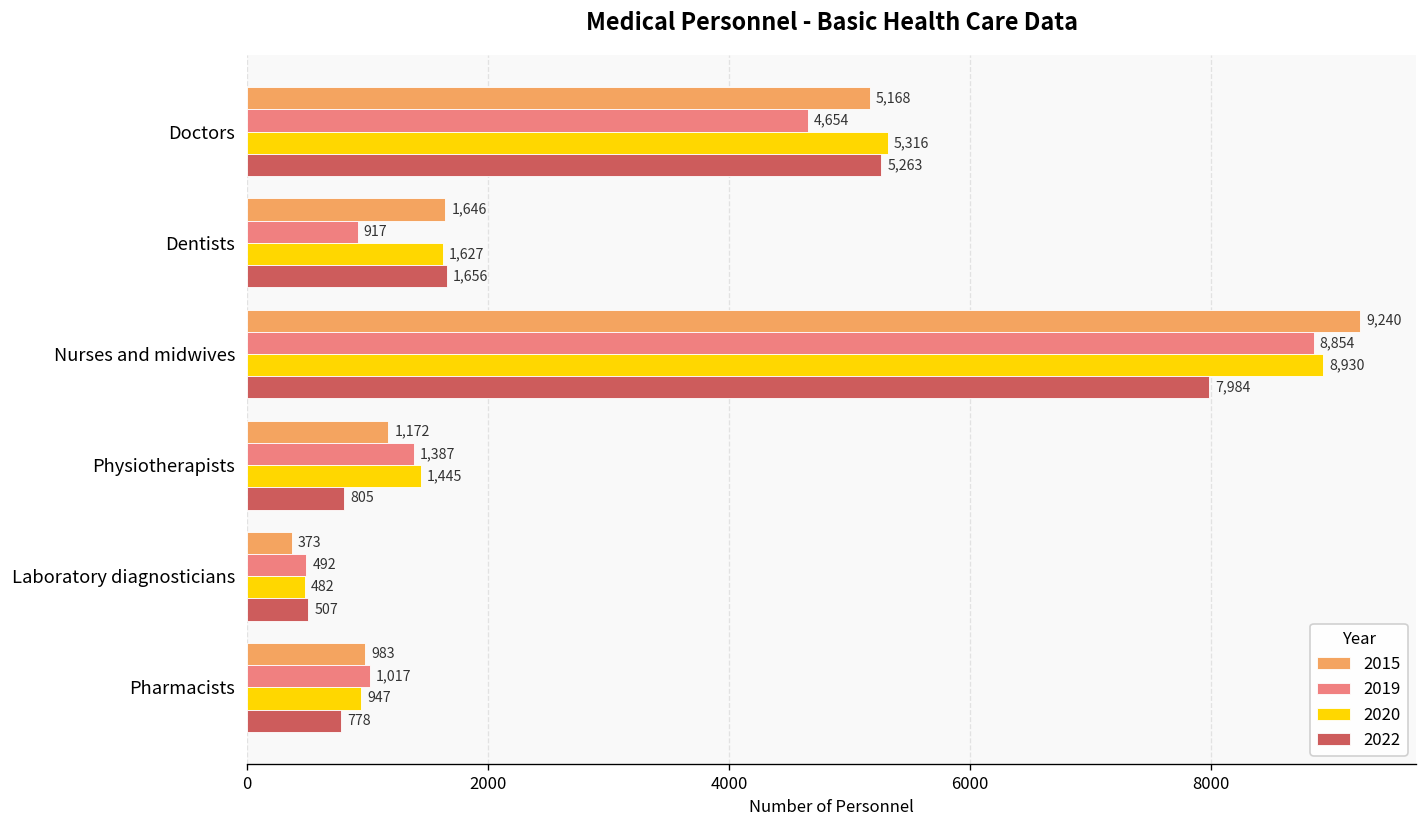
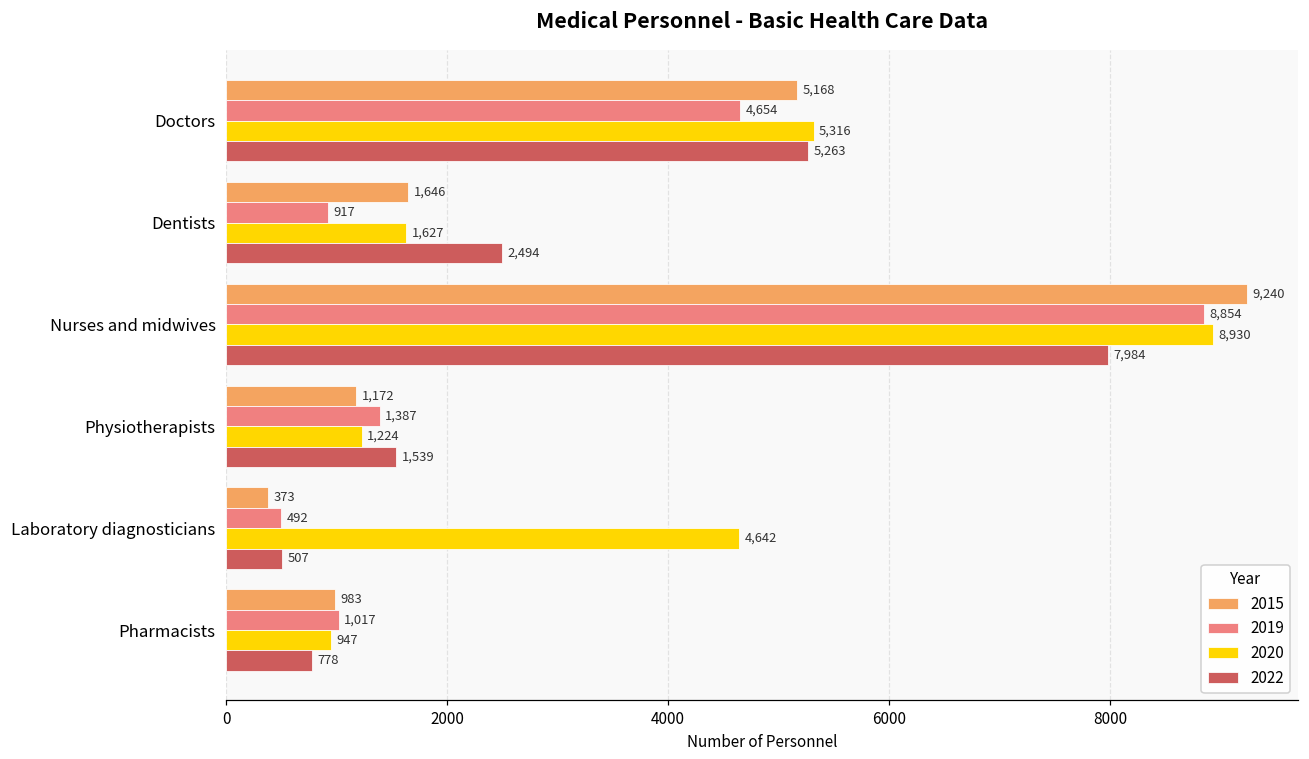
2022, Dentists: 1,656 -> 2,494
2020, Physiotherapists: 1,445 -> 1,224
2022, Physiotherapists: 805 -> 1,539
2020, Laboratory diagnosticians: 482 -> 4,642
